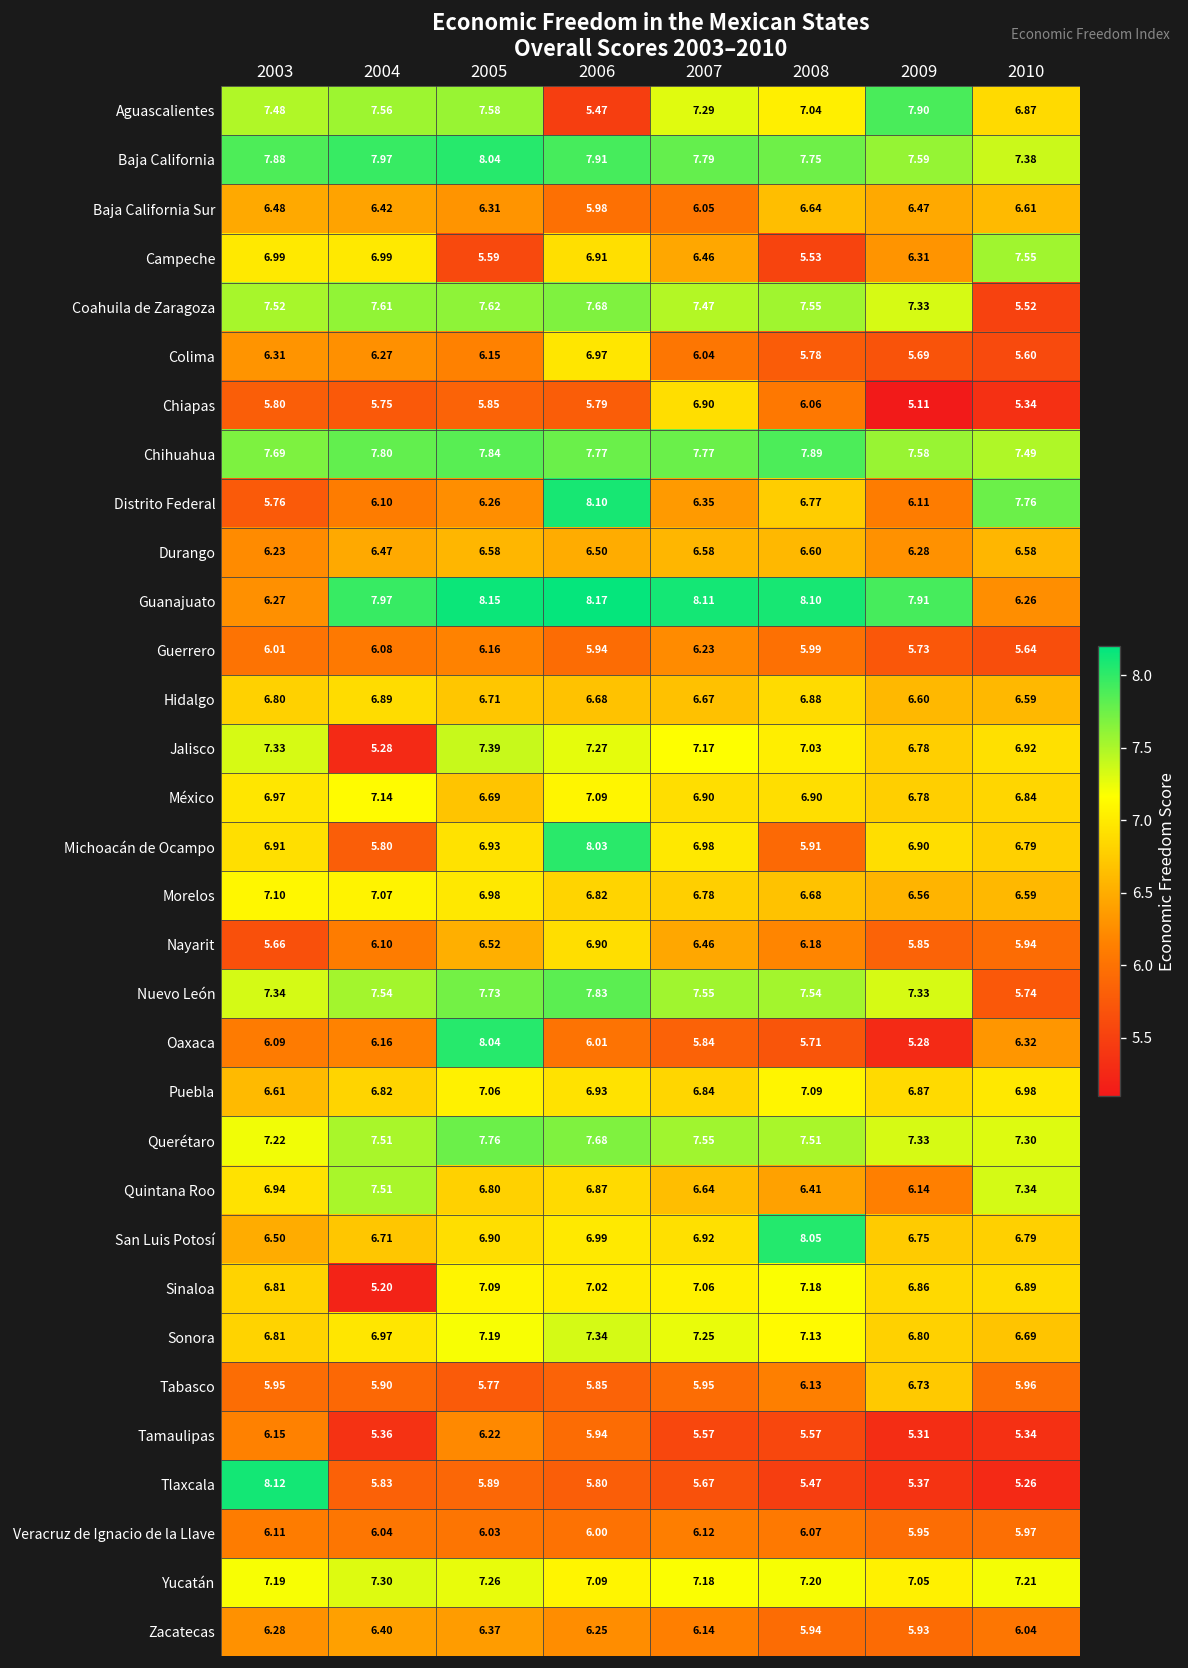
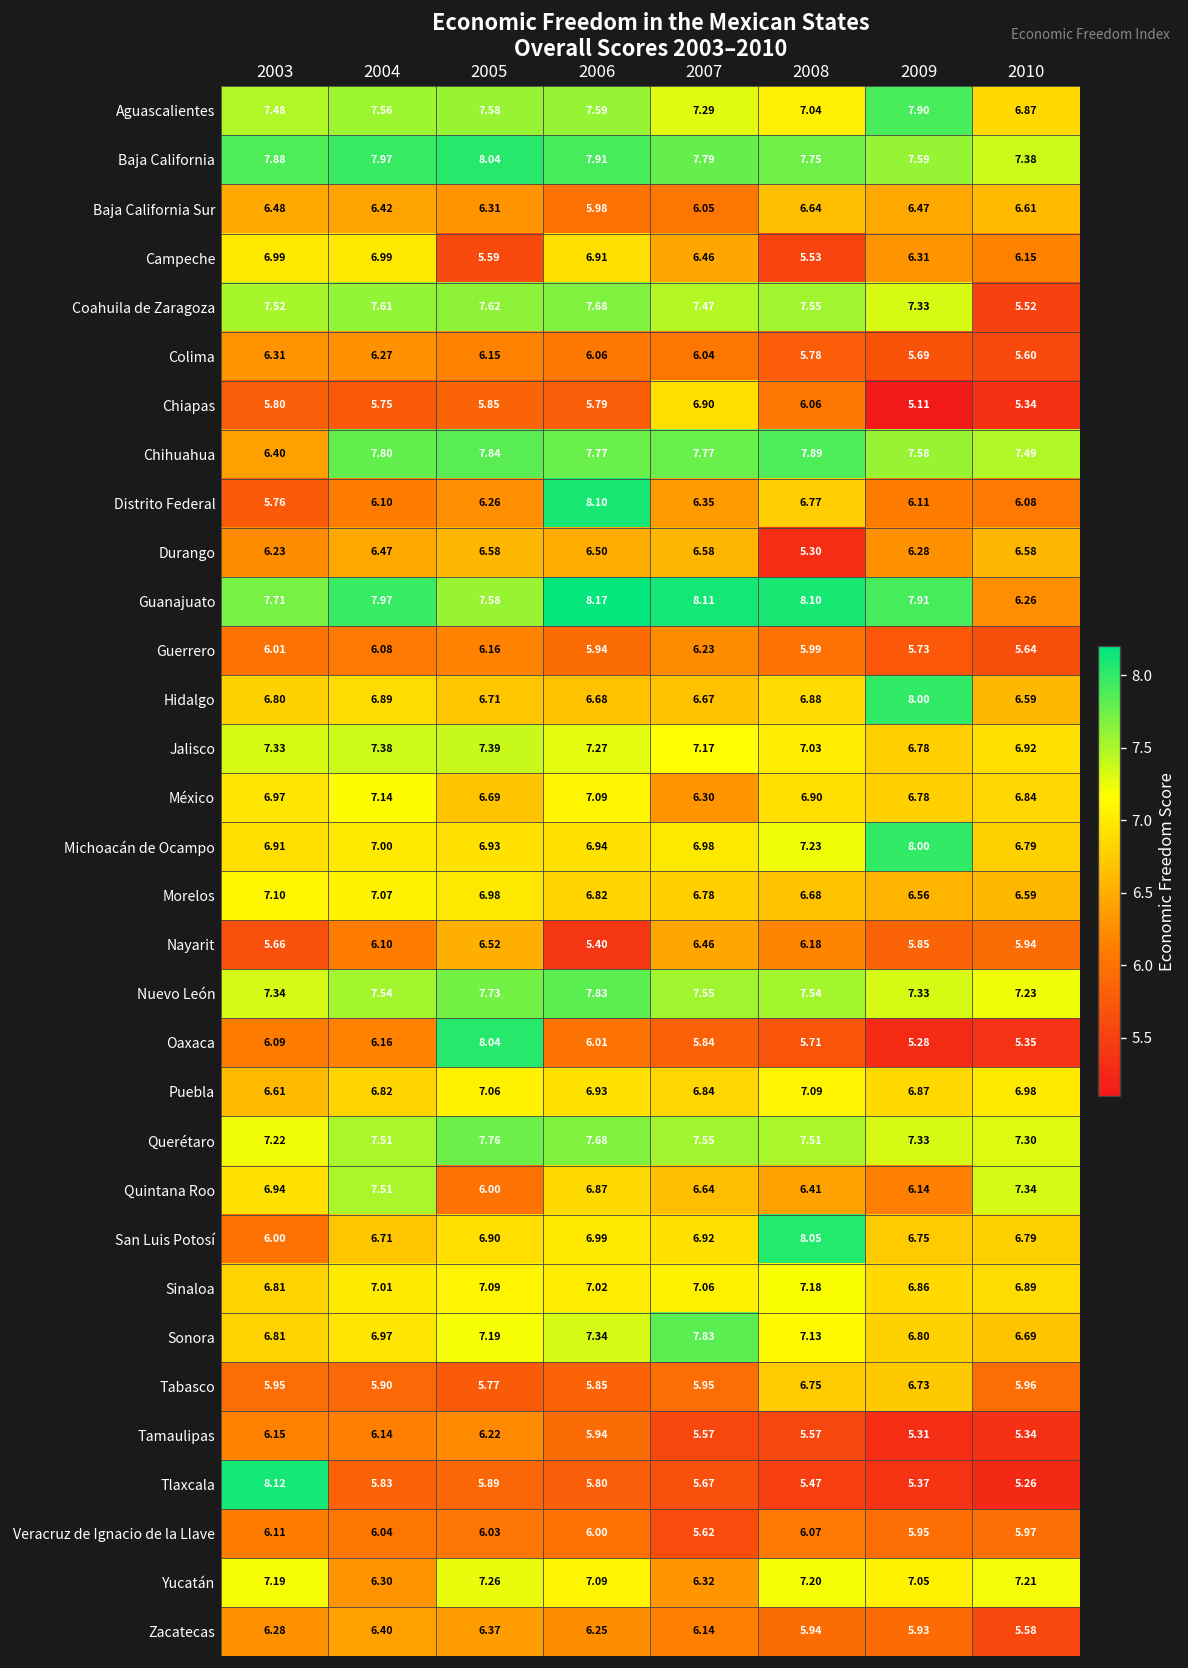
Aguascalientes, 2006: 5.47 -> 7.59
Campeche, 2010: 7.55 -> 6.15
Colima, 2006: 6.97 -> 6.06
Chihuahua, 2003: 7.69 -> 6.40
Distrito Federal, 2010: 7.76 -> 6.08
Durango, 2008: 6.60 -> 5.30
Guanajuato, 2003: 6.27 -> 7.71
Guanajuato, 2005: 8.15 -> 7.58
Hidalgo, 2009: 6.60 -> 8.00
Jalisco, 2004: 5.28 -> 7.38
México, 2007: 6.90 -> 6.30
Michoacán de Ocampo, 2004: 5.80 -> 7.00
Michoacán de Ocampo, 2006: 8.03 -> 6.94
Michoacán de Ocampo, 2008: 5.91 -> 7.23
Michoacán de Ocampo, 2009: 6.90 -> 8.00
Nayarit, 2006: 6.90 -> 5.40
Nuevo León, 2010: 5.74 -> 7.23
Oaxaca, 2010: 6.32 -> 5.35
Quintana Roo, 2005: 6.80 -> 6.00
San Luis Potosí, 2003: 6.50 -> 6.00
Sinaloa, 2004: 5.20 -> 7.01
Sonora, 2007: 7.25 -> 7.83
Tabasco, 2008: 6.13 -> 6.75
Tamaulipas, 2004: 5.36 -> 6.14
Veracruz de Ignacio de la Llave, 2007: 6.12 -> 5.62
Yucatán, 2004: 7.30 -> 6.30
Yucatán, 2007: 7.18 -> 6.32
Zacatecas, 2010: 6.04 -> 5.58
